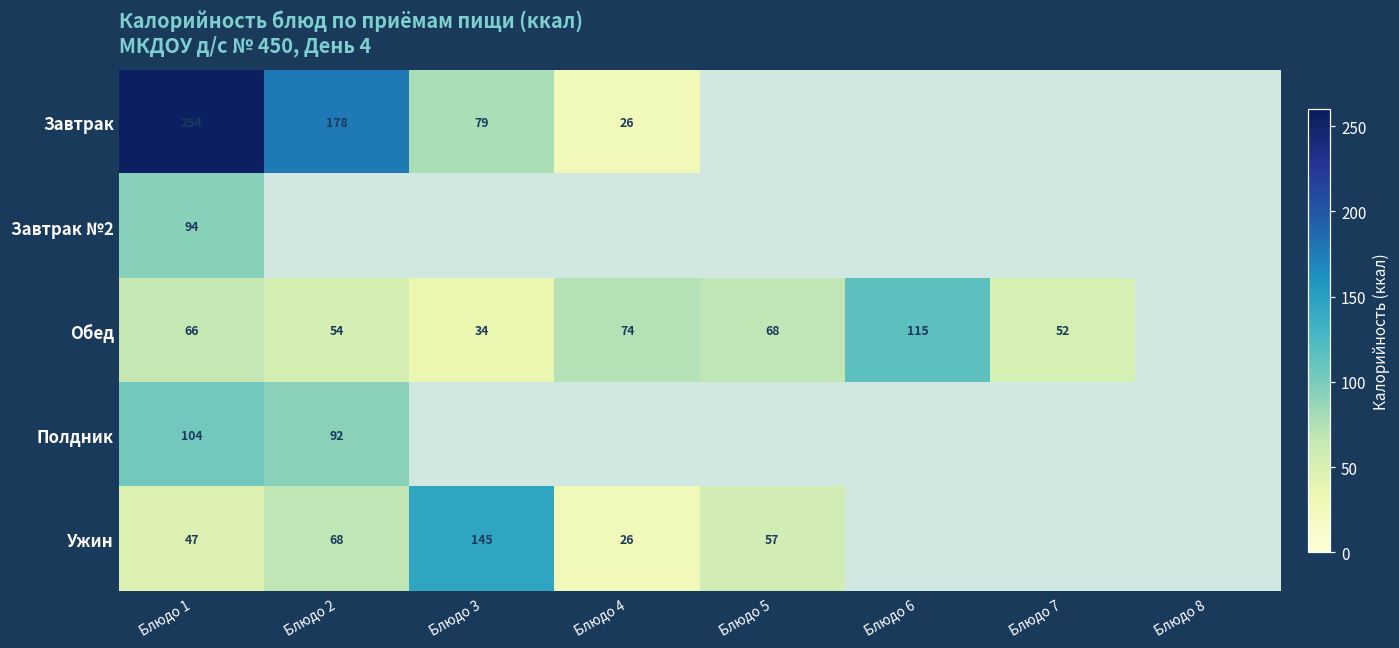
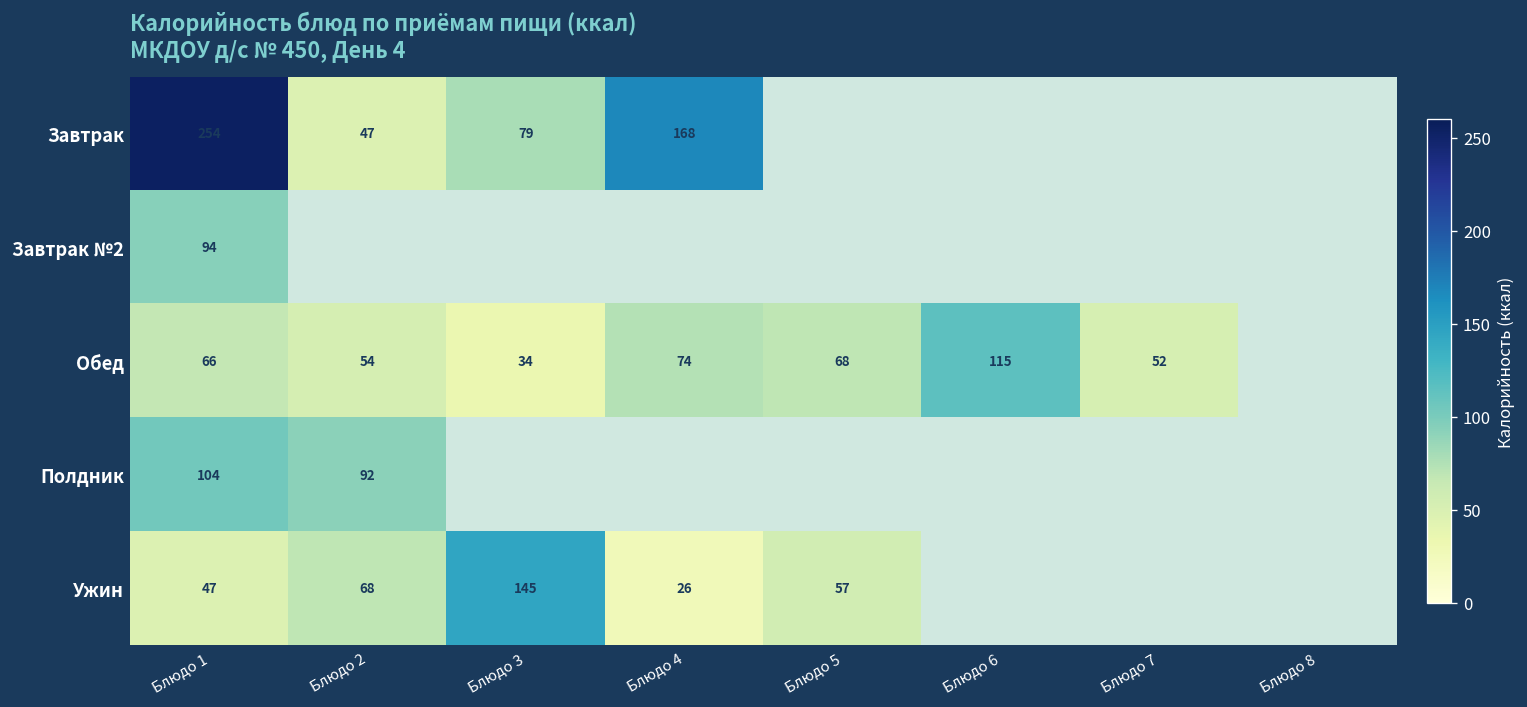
Завтрак, Блюдо 2: 178 -> 47
Завтрак, Блюдо 4: 26 -> 168
